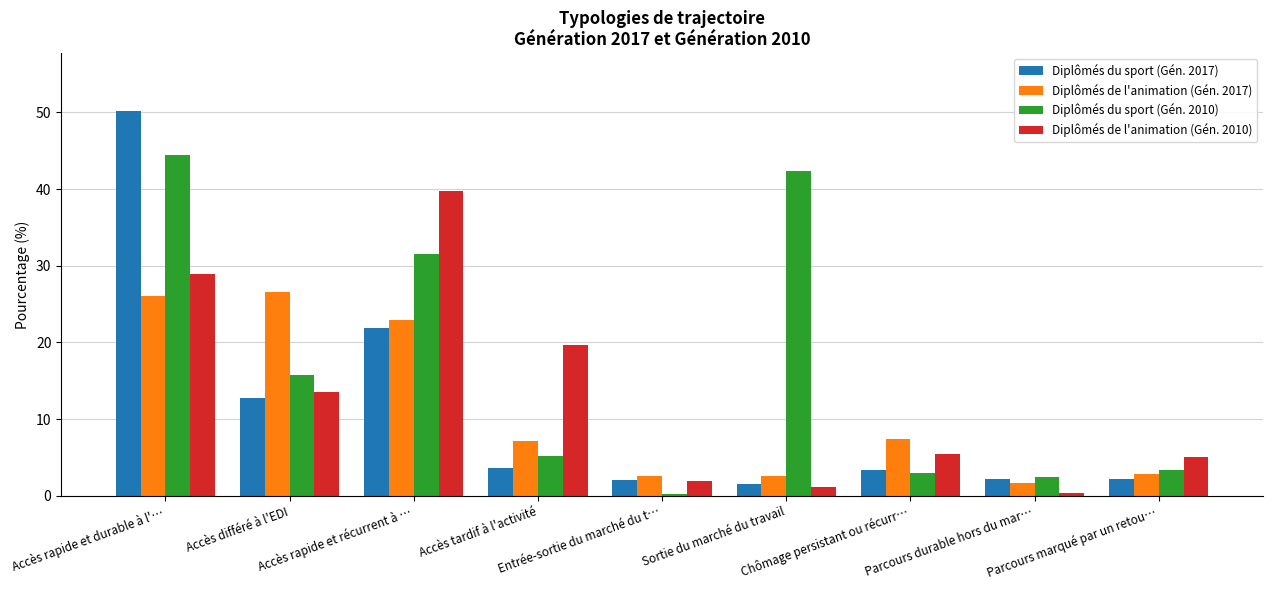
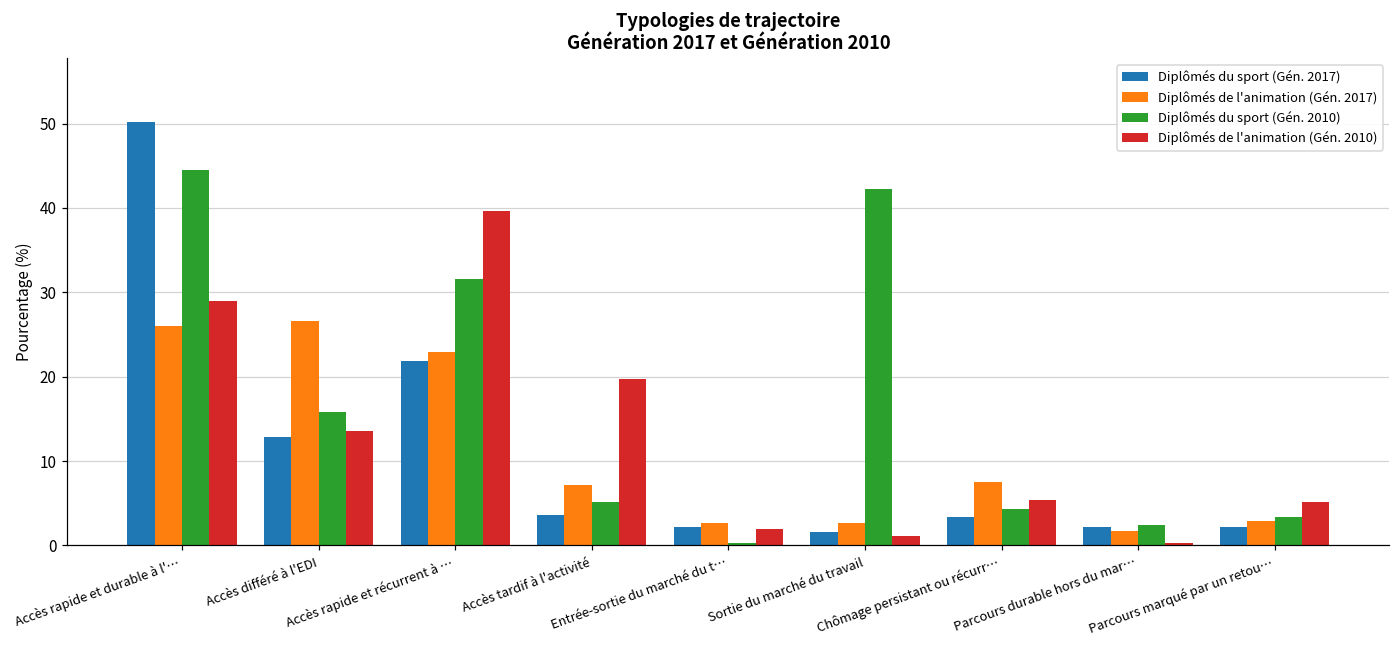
Diplômés du sport (Gén. 2010), Chômage persistant ou récurr…: 3 -> 4
